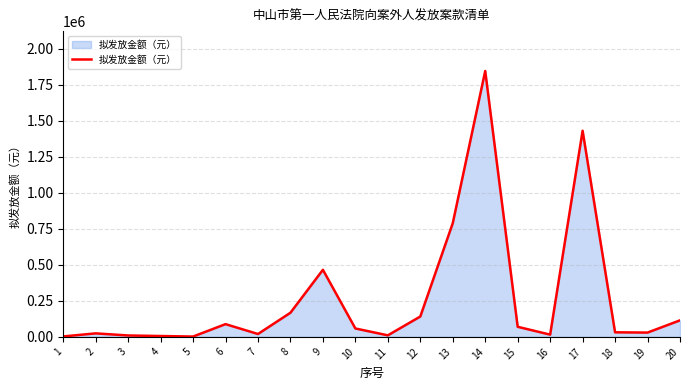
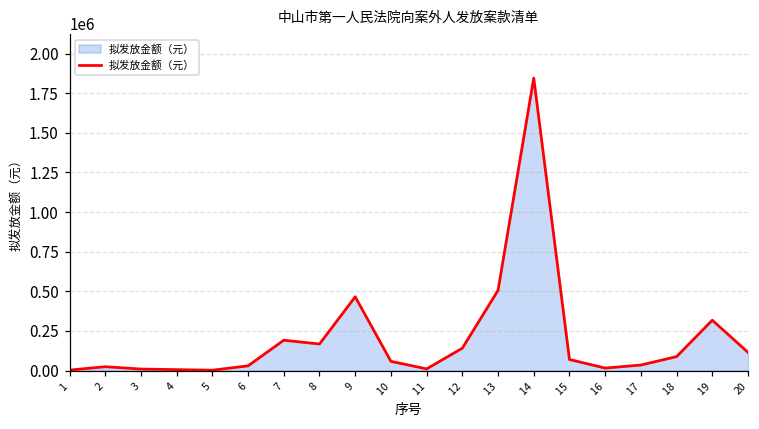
6: 90000 -> 30000
7: 20000 -> 190000
13: 790000 -> 510000
17: 1430000 -> 30000
18: 30000 -> 90000
19: 30000 -> 320000
